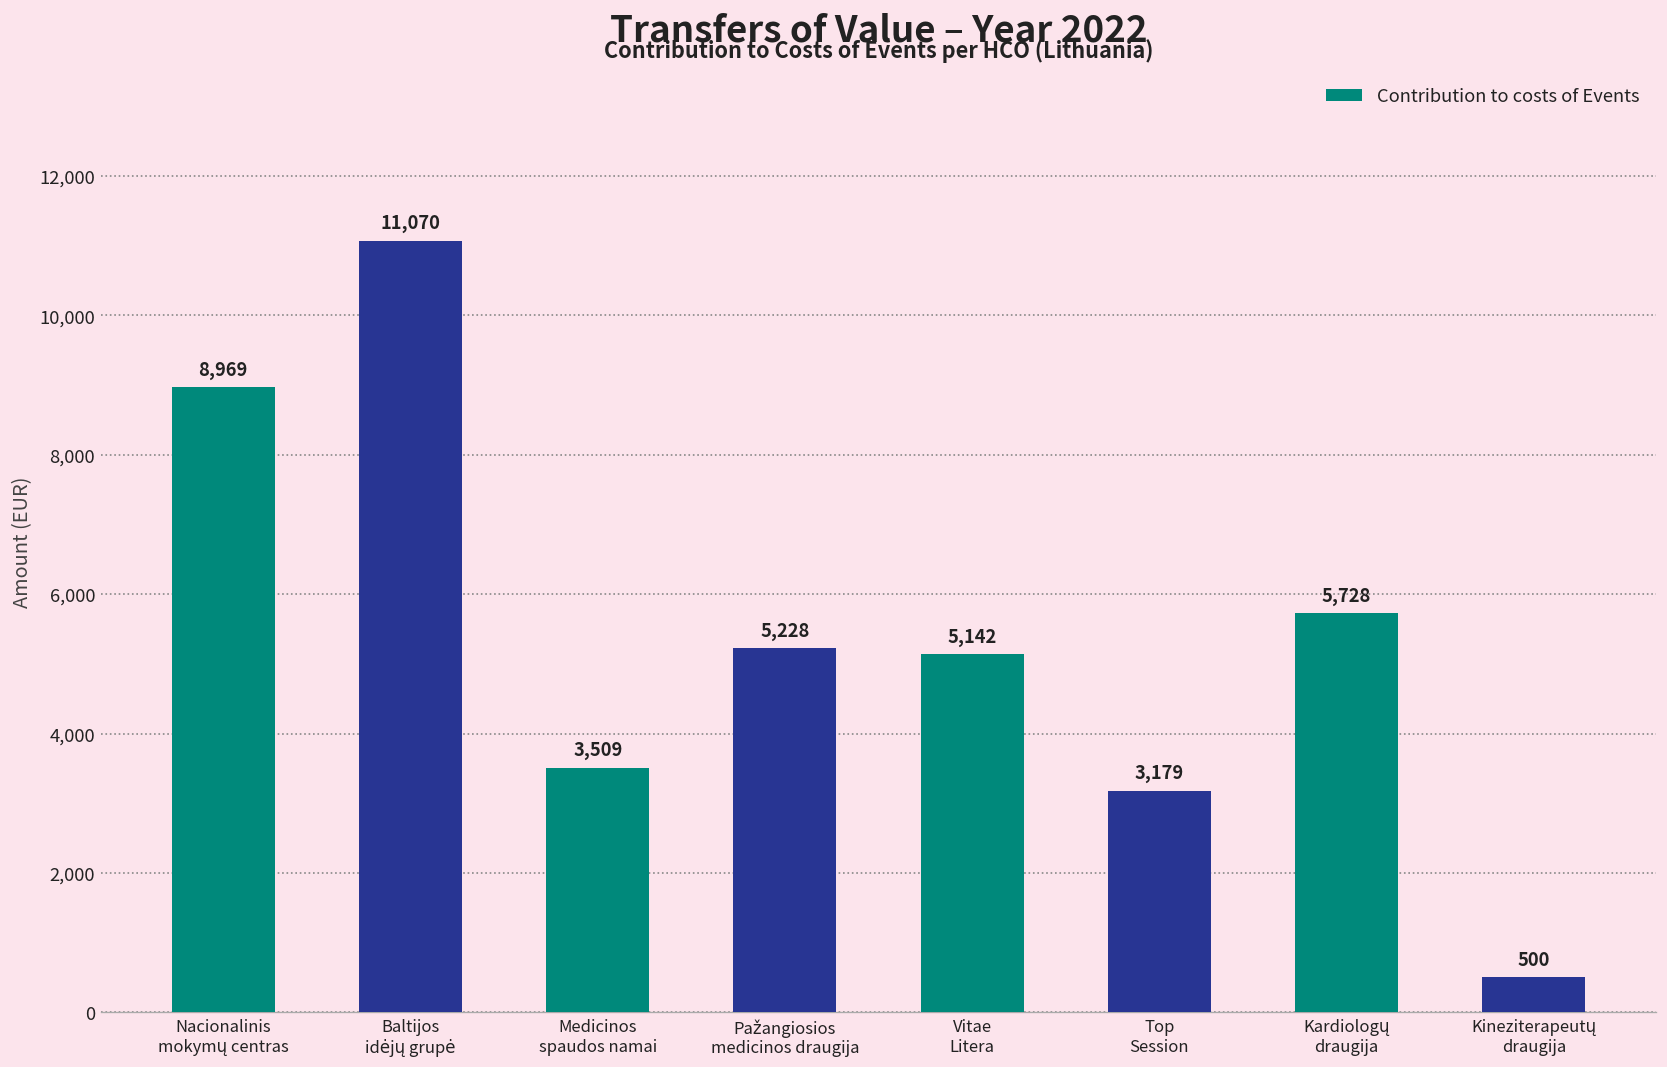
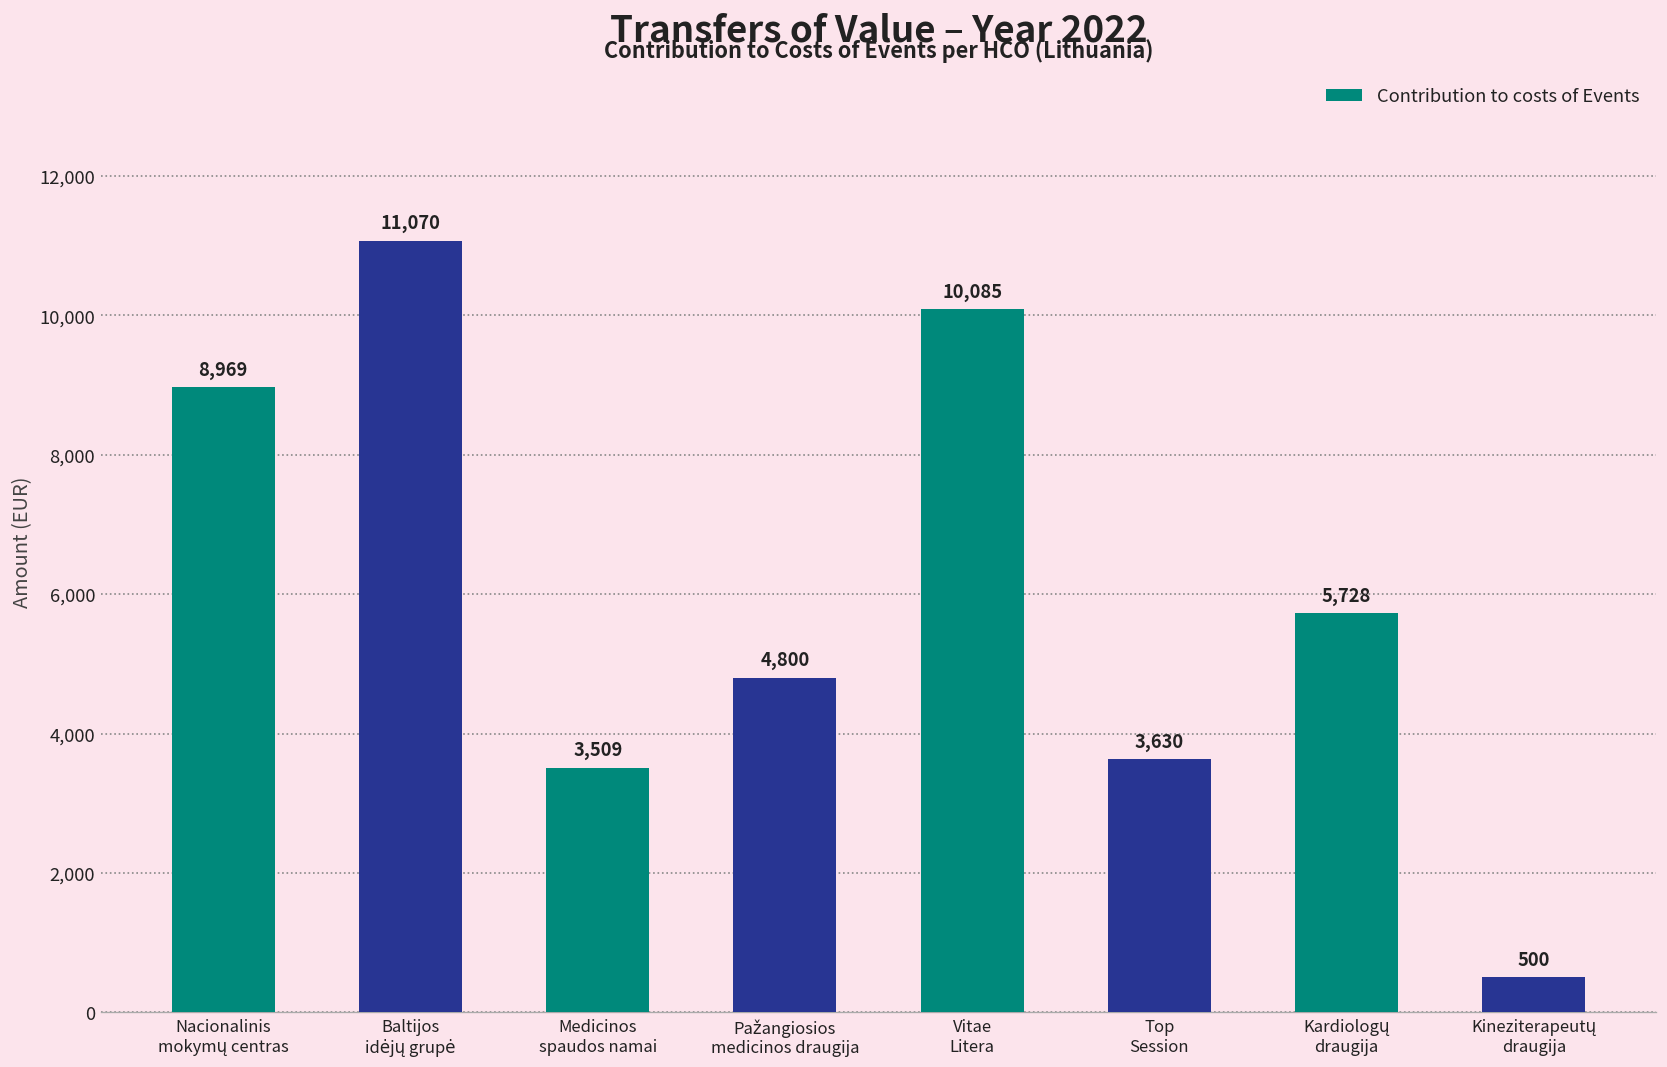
Pažangiosios medicinos draugija: 5,228 -> 4,800
Vitae Litera: 5,142 -> 10,085
Top Session: 3,179 -> 3,630
